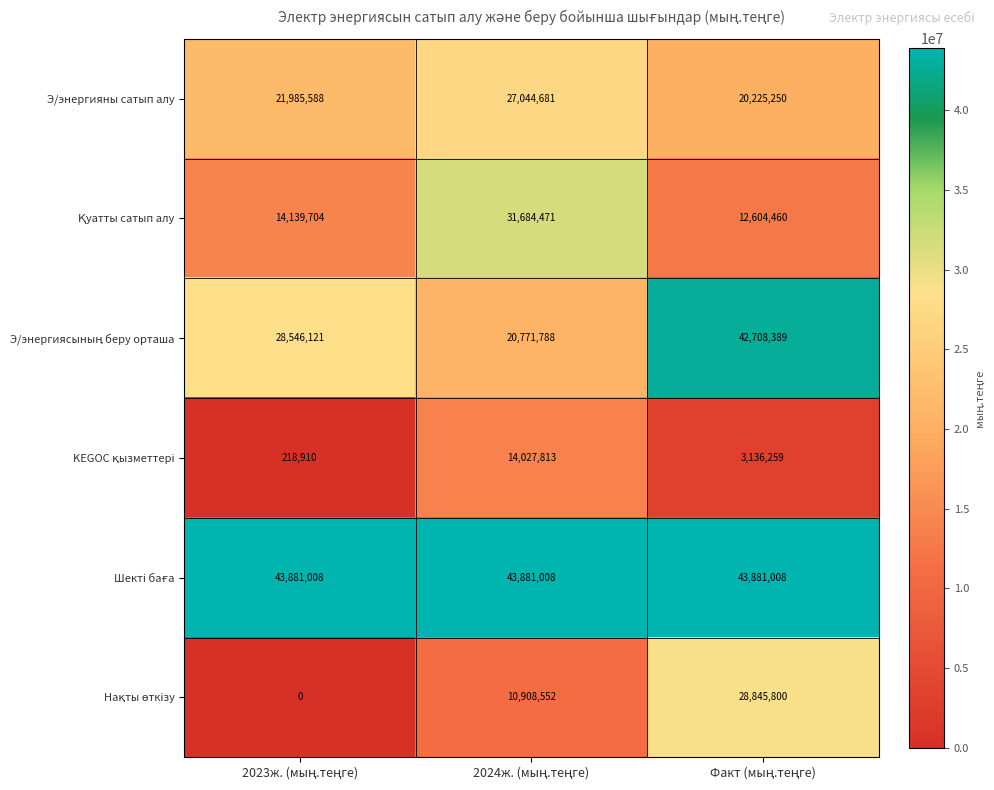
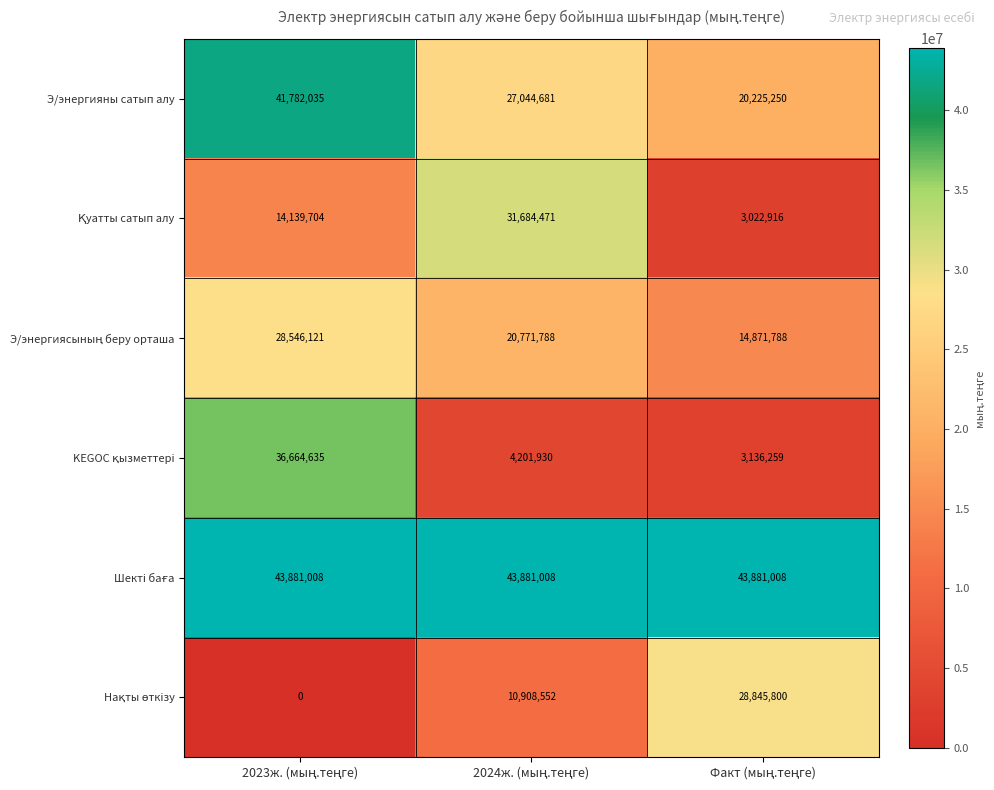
Э/энергияны сатып алу, 2023ж. (мың.теңге): 21,985,588 -> 41,782,035
Қуатты сатып алу, Факт (мың.теңге): 12,604,460 -> 3,022,916
Э/энергиясының беру орташа, Факт (мың.теңге): 42,708,389 -> 14,871,788
KEGOC қызметтері, 2023ж. (мың.теңге): 218,910 -> 36,664,635
KEGOC қызметтері, 2024ж. (мың.теңге): 14,027,813 -> 4,201,930
